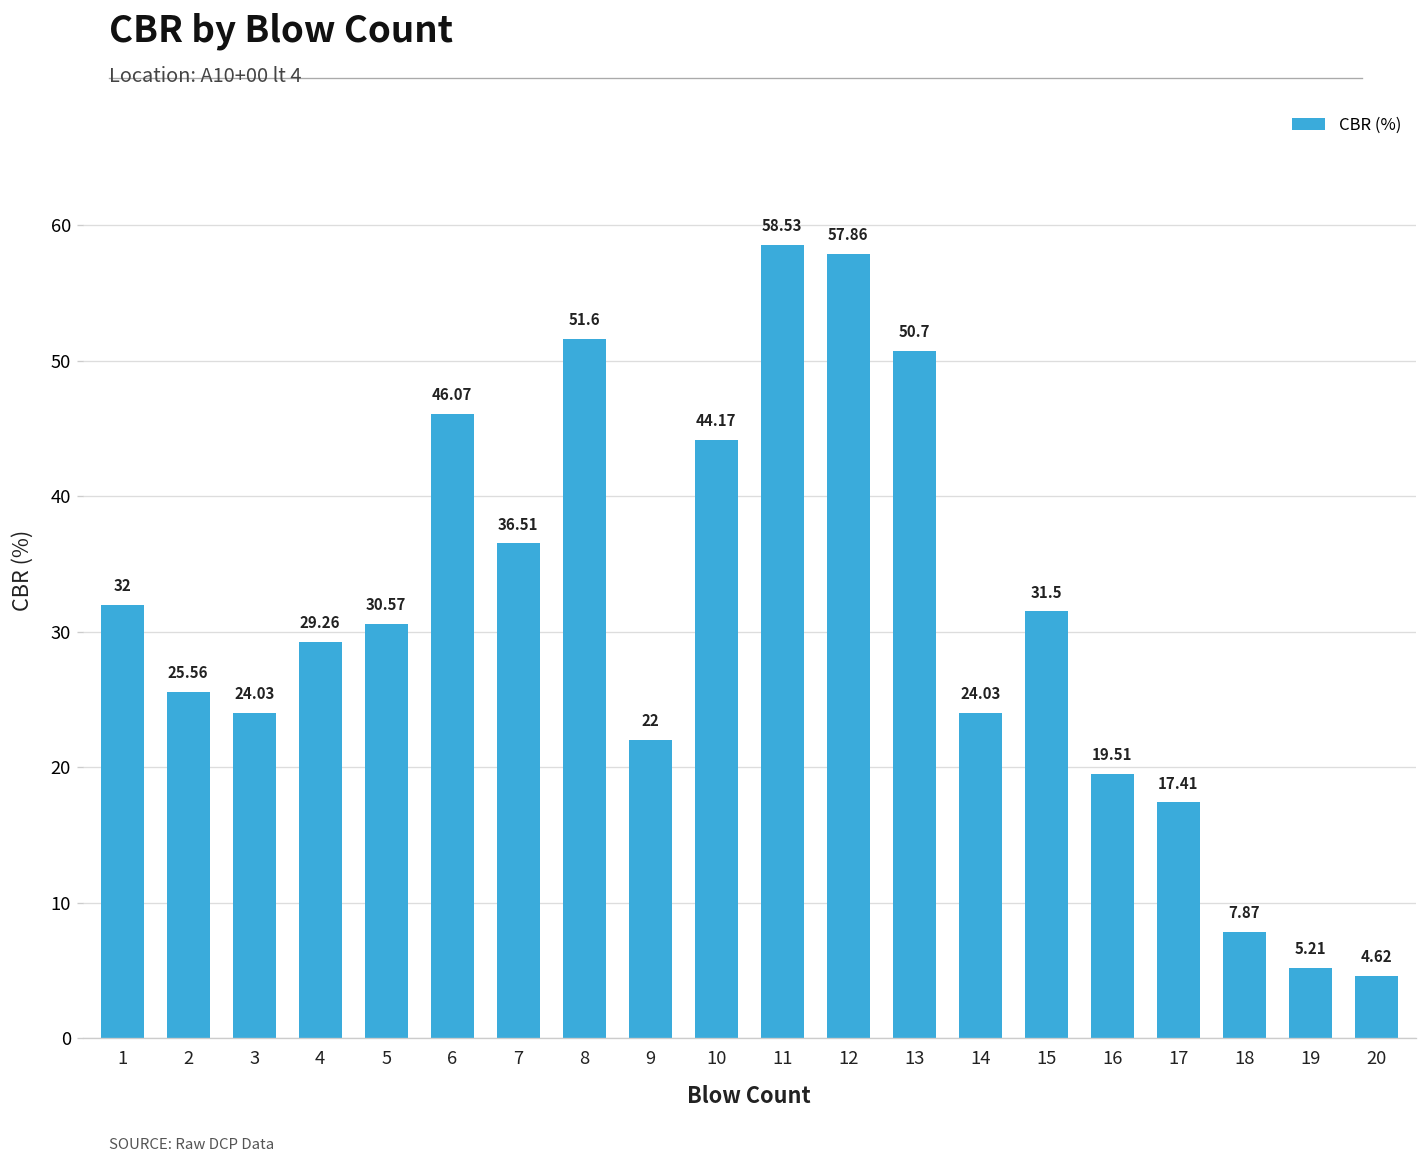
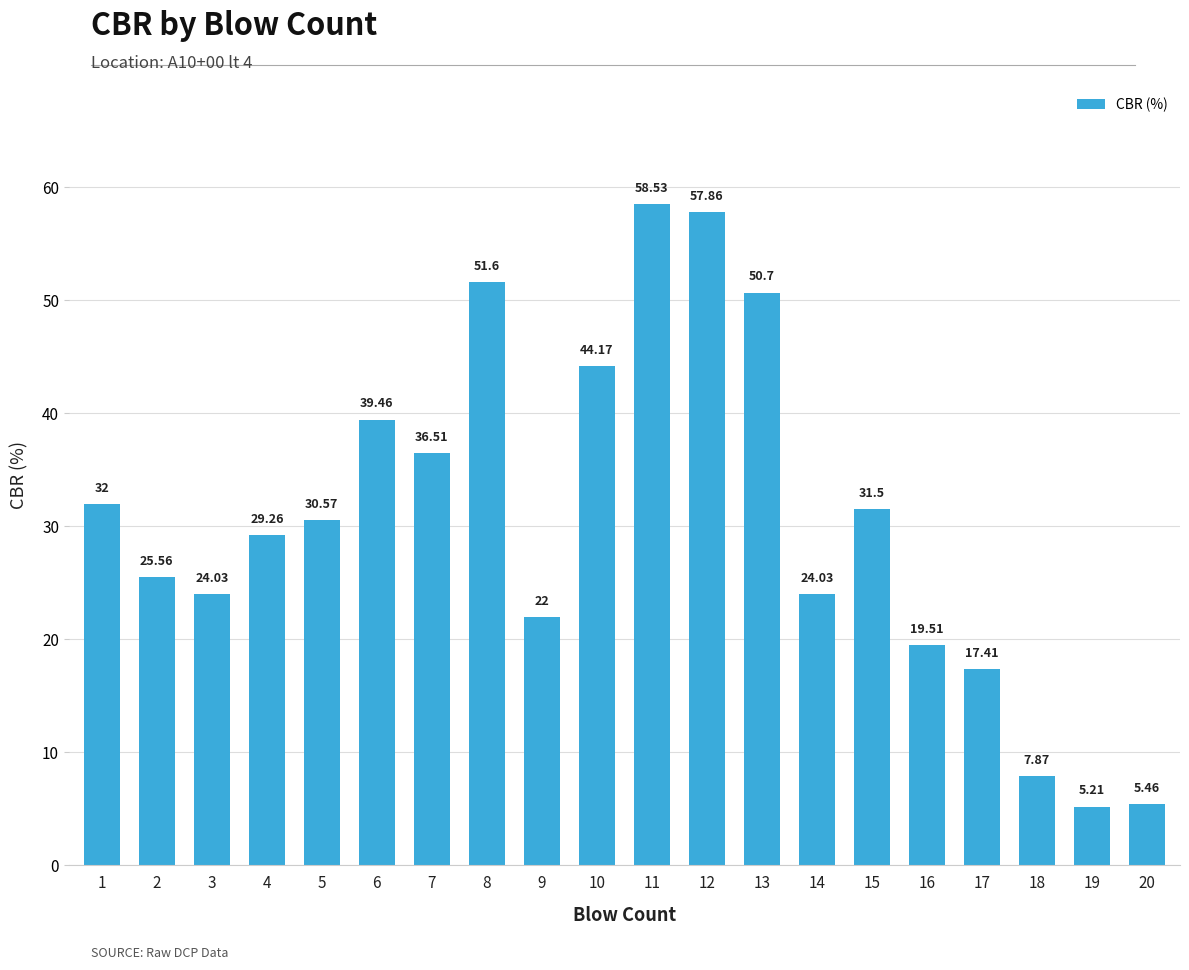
6: 46.07 -> 39.46
20: 4.62 -> 5.46
